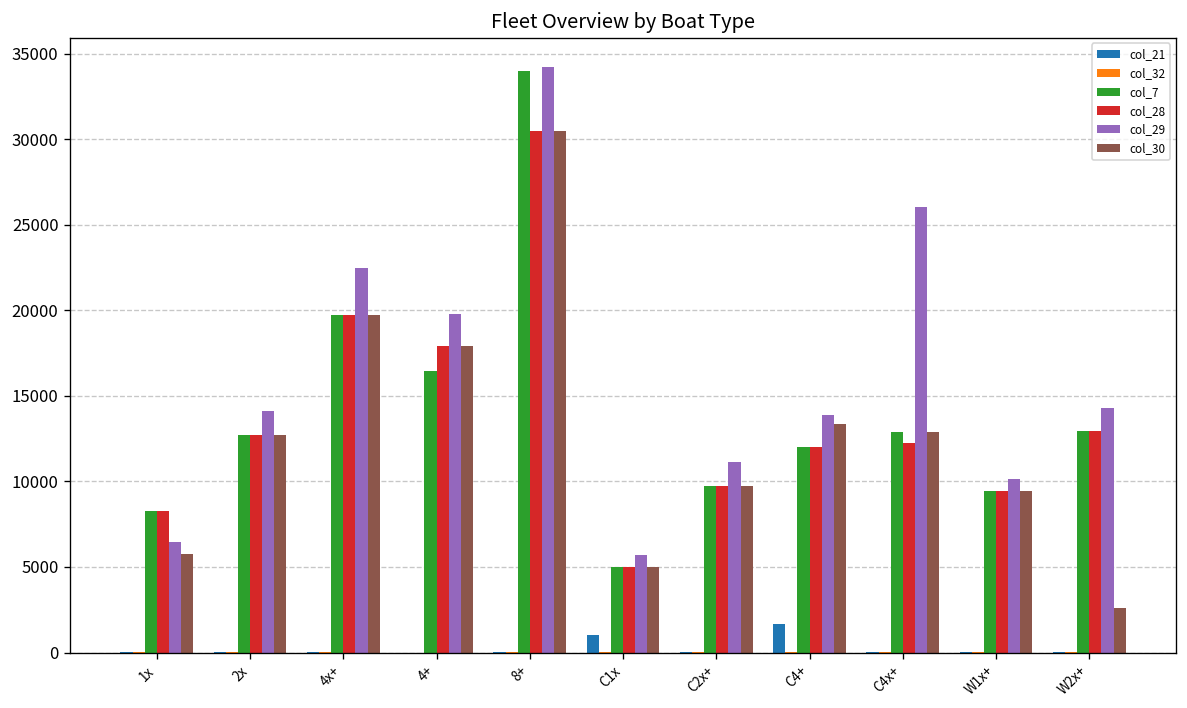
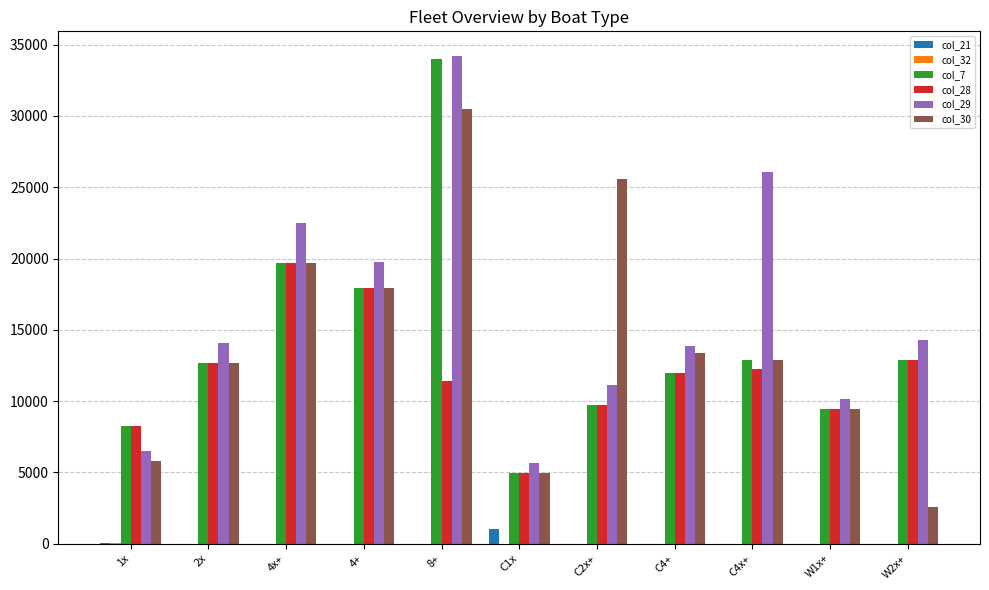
col_7, 4+: 16500 -> 17900
col_28, 8+: 30500 -> 11400
col_30, C2x+: 9700 -> 25600
col_21, C4+: 1700 -> 0
